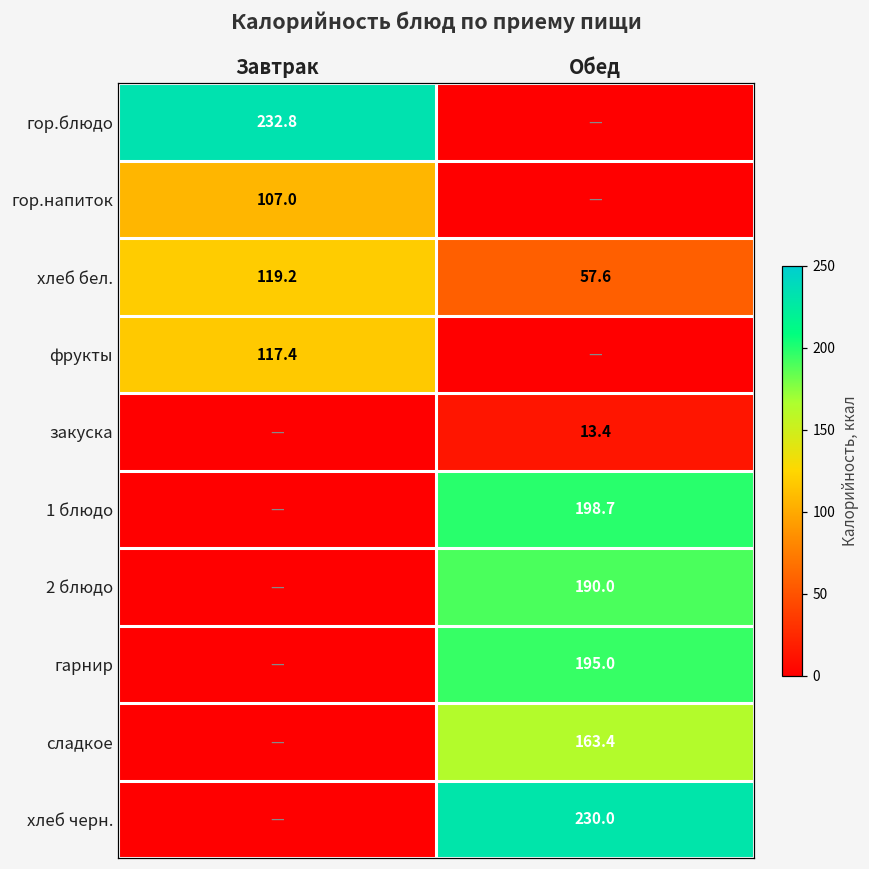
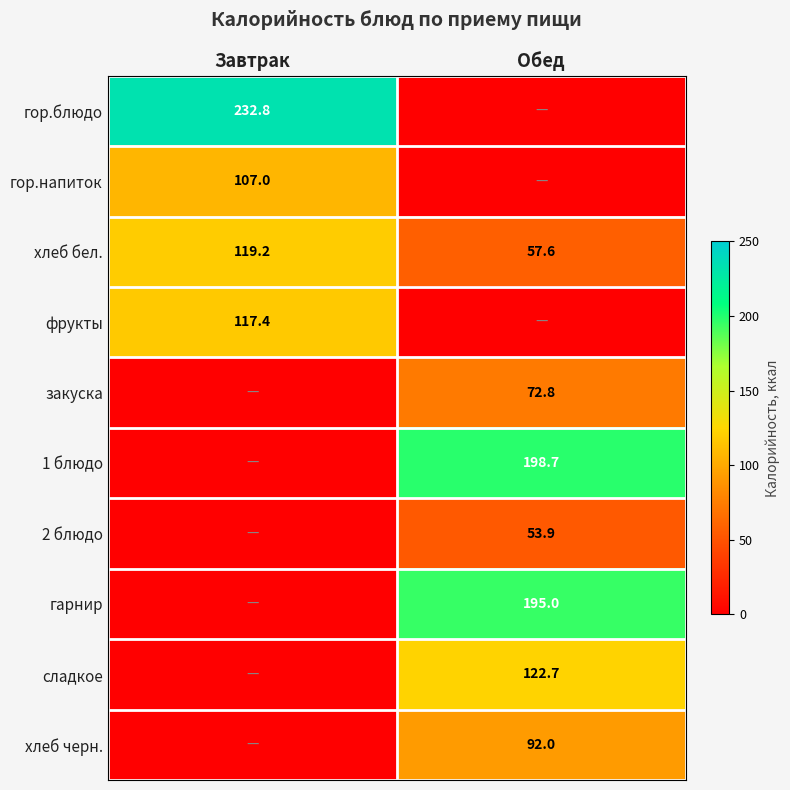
закуска, Обед: 13.4 -> 72.8
2 блюдо, Обед: 190.0 -> 53.9
сладкое, Обед: 163.4 -> 122.7
хлеб черн., Обед: 230.0 -> 92.0
